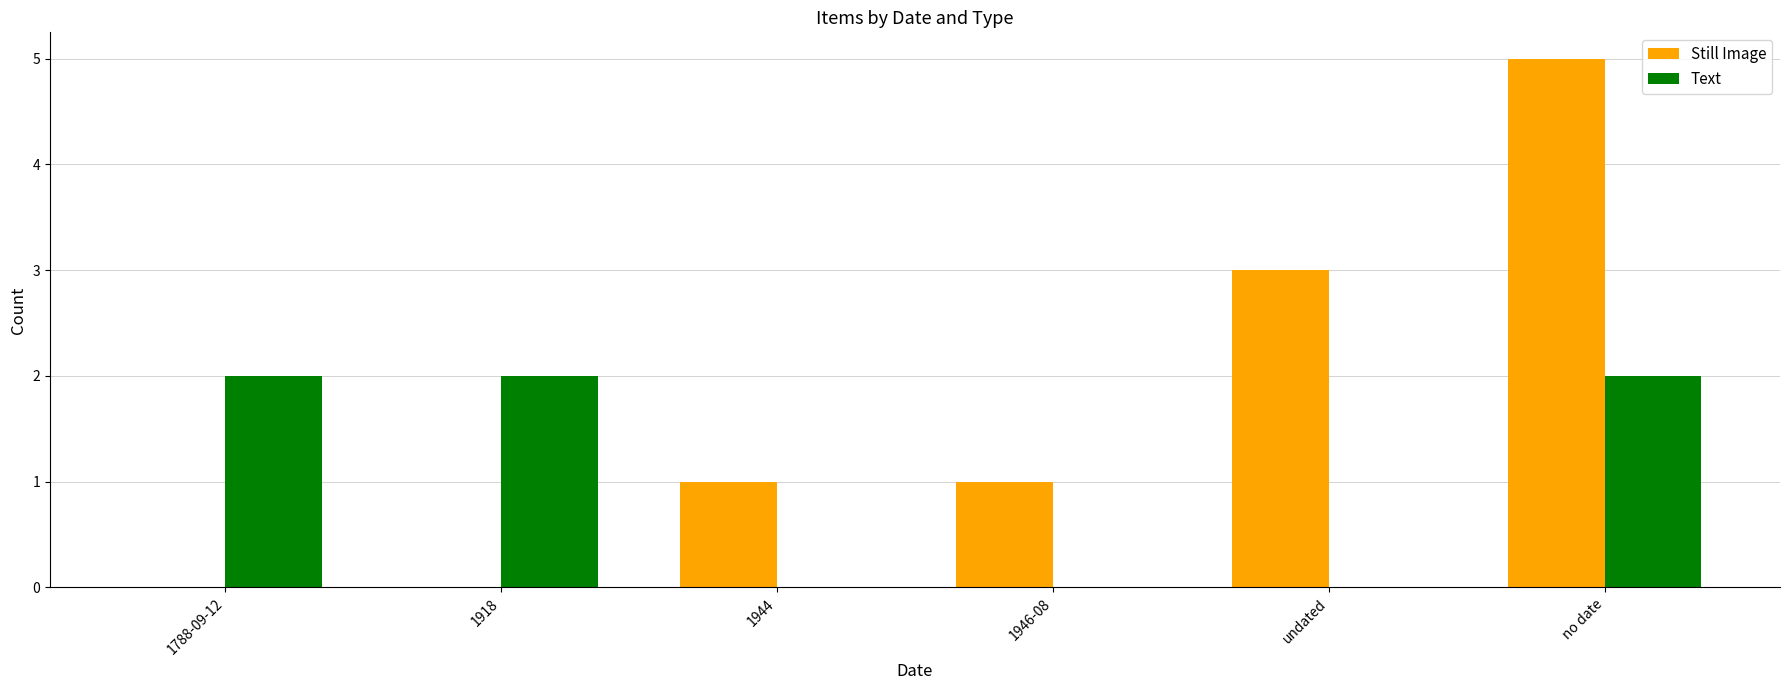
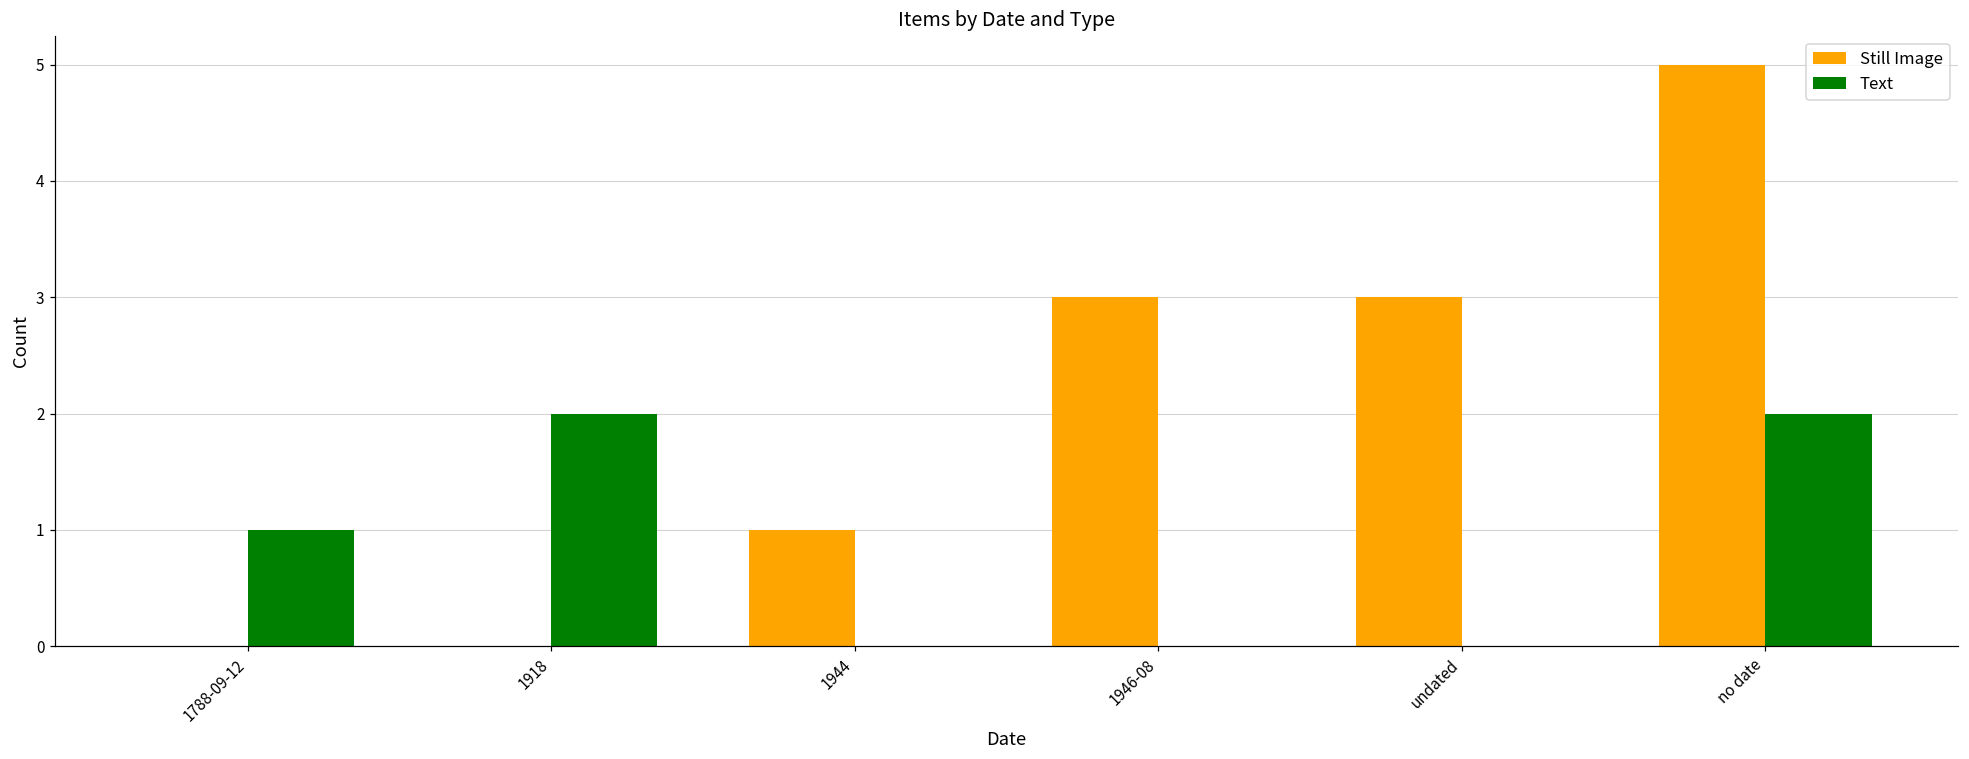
Text, 1788-09-12: 2 -> 1
Still Image, 1946-08: 1 -> 3
